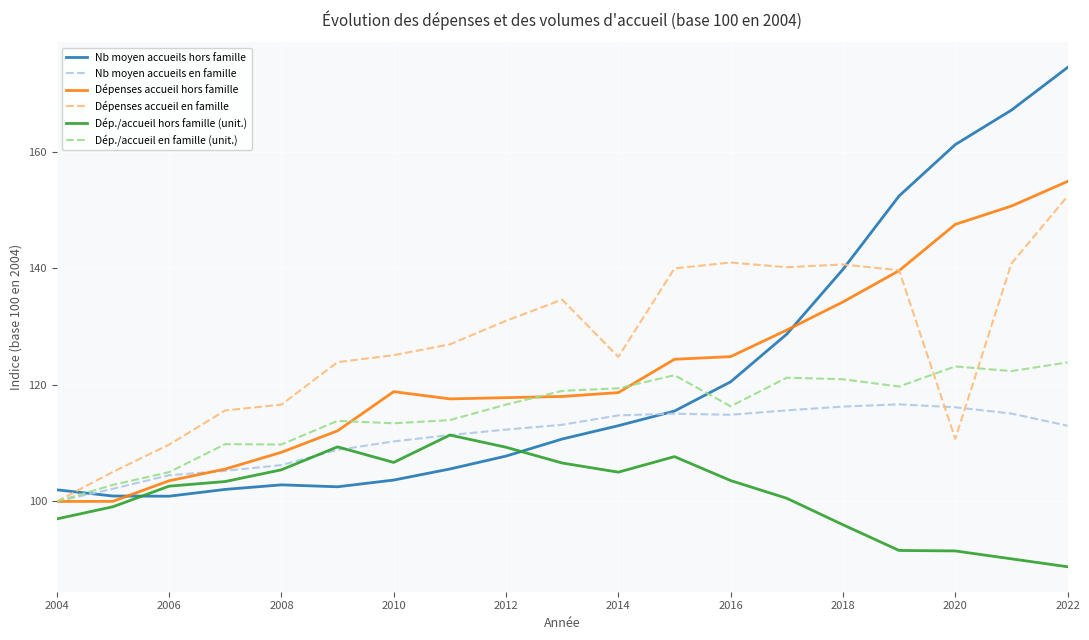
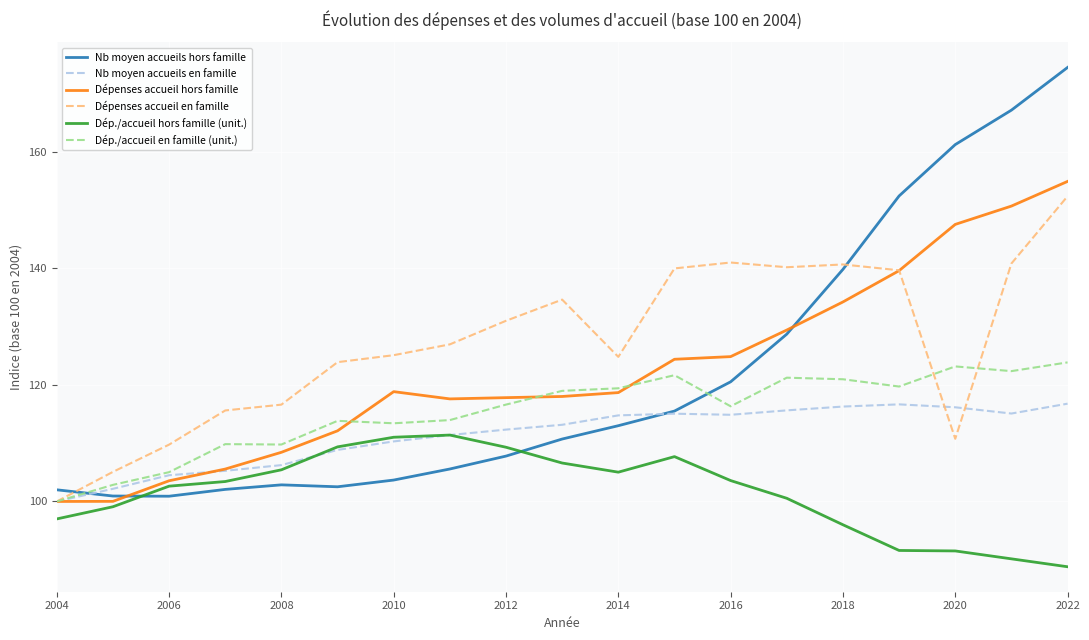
Dép./accueil hors famille (unit.), 2010: 107 -> 111
Nb moyen accueils en famille, 2022: 113 -> 117
